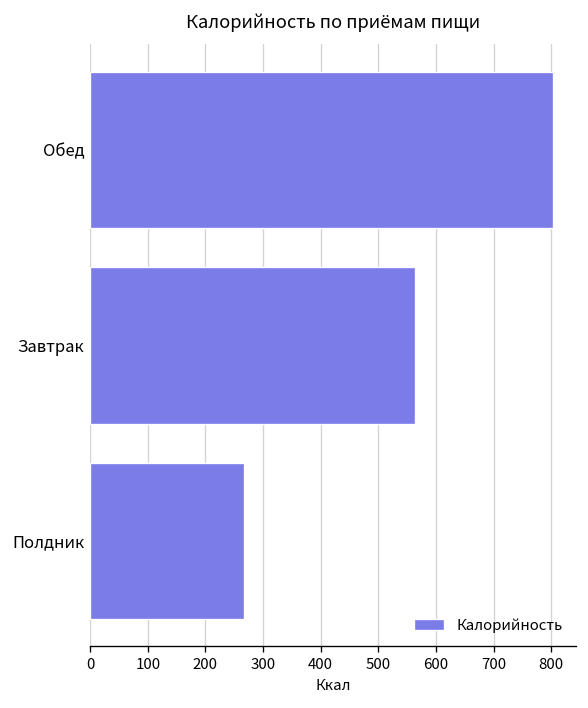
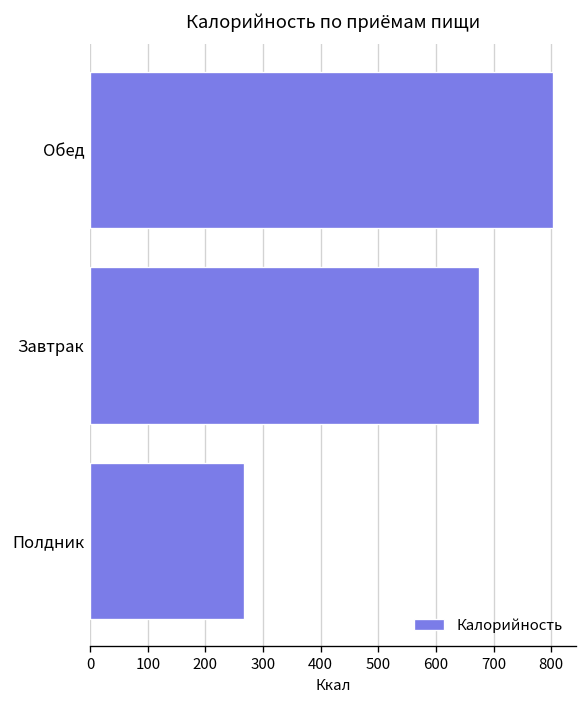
Завтрак: 560 -> 670
